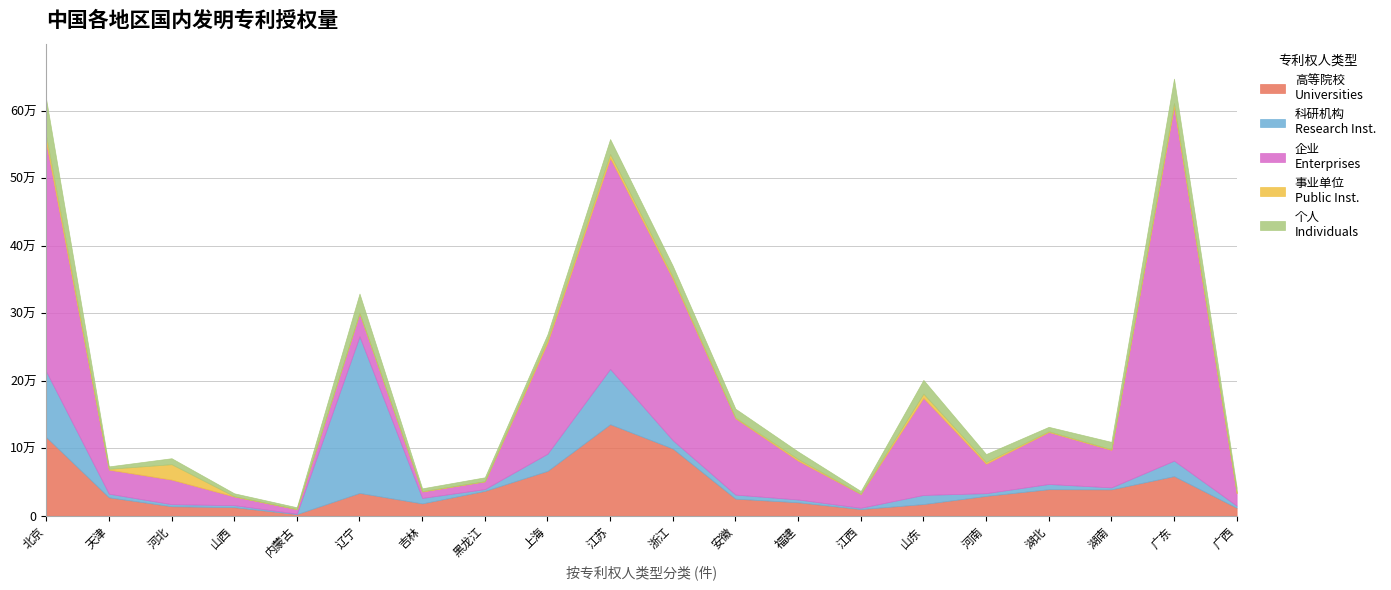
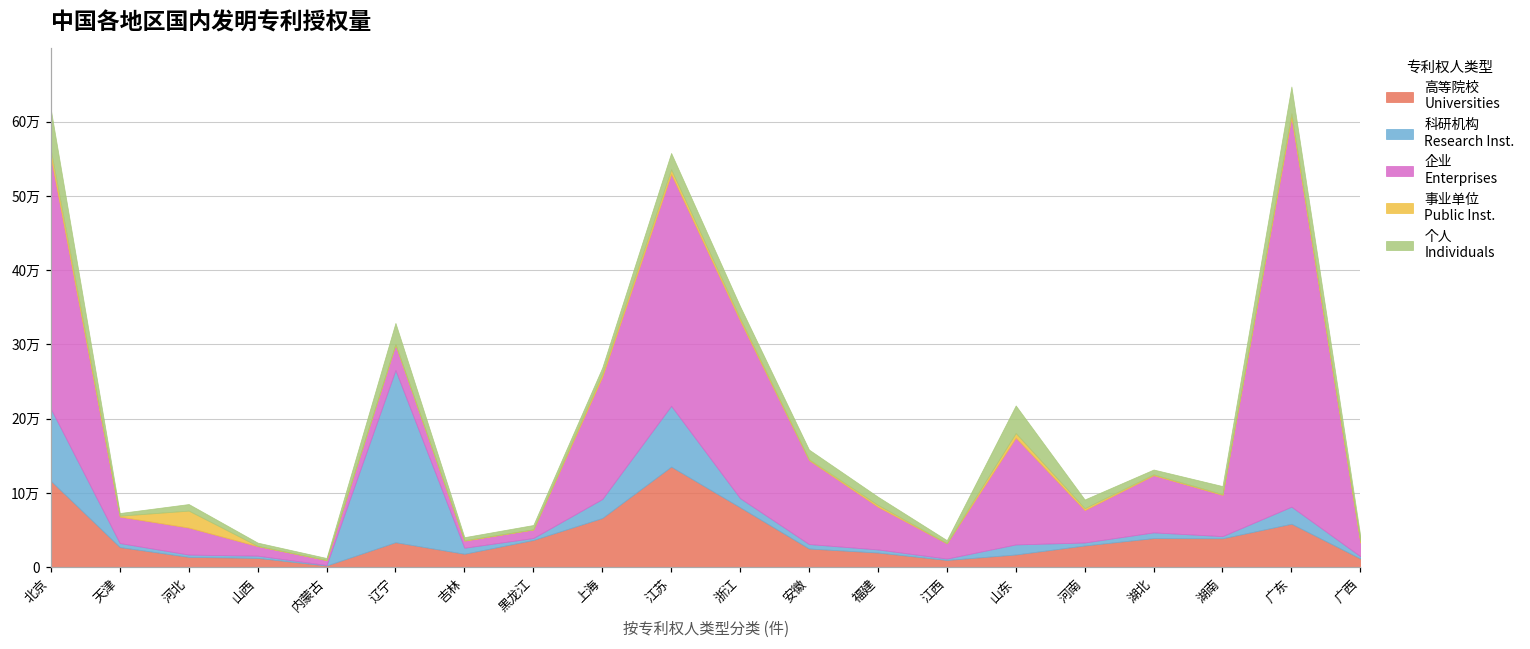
高等院校 Universities, 浙江: 10万 -> 8万
个人 Individuals, 山东: 2万 -> 4万
